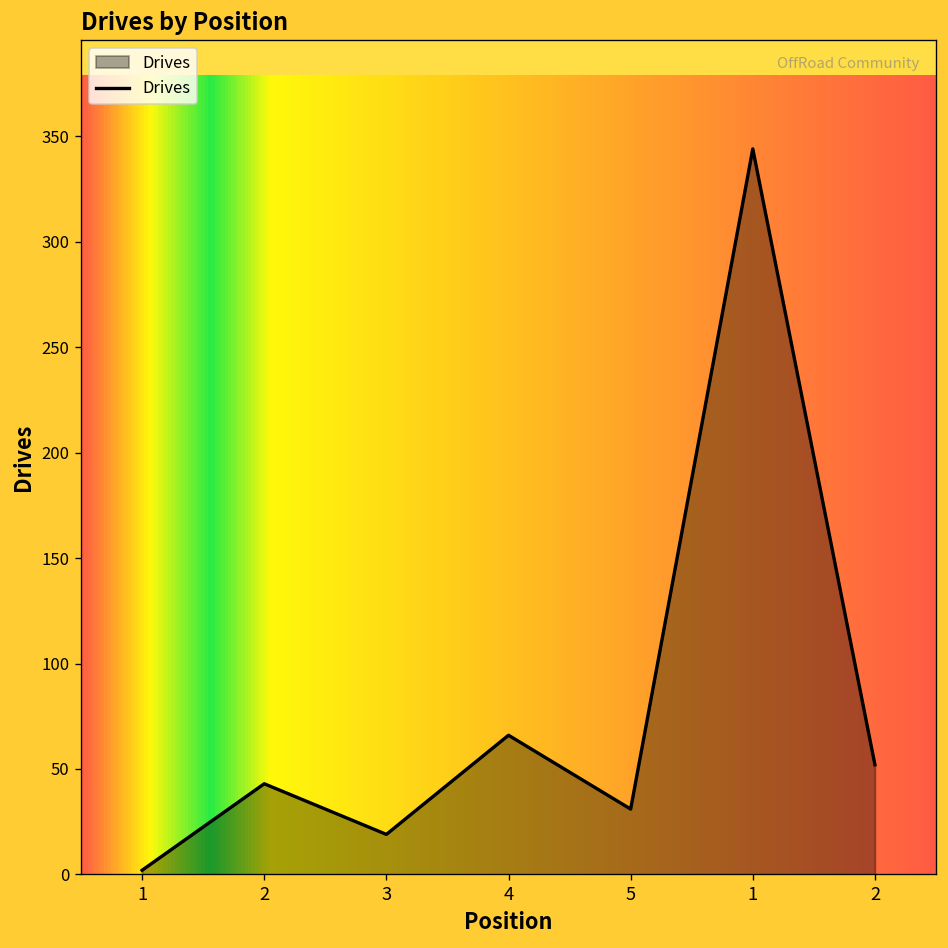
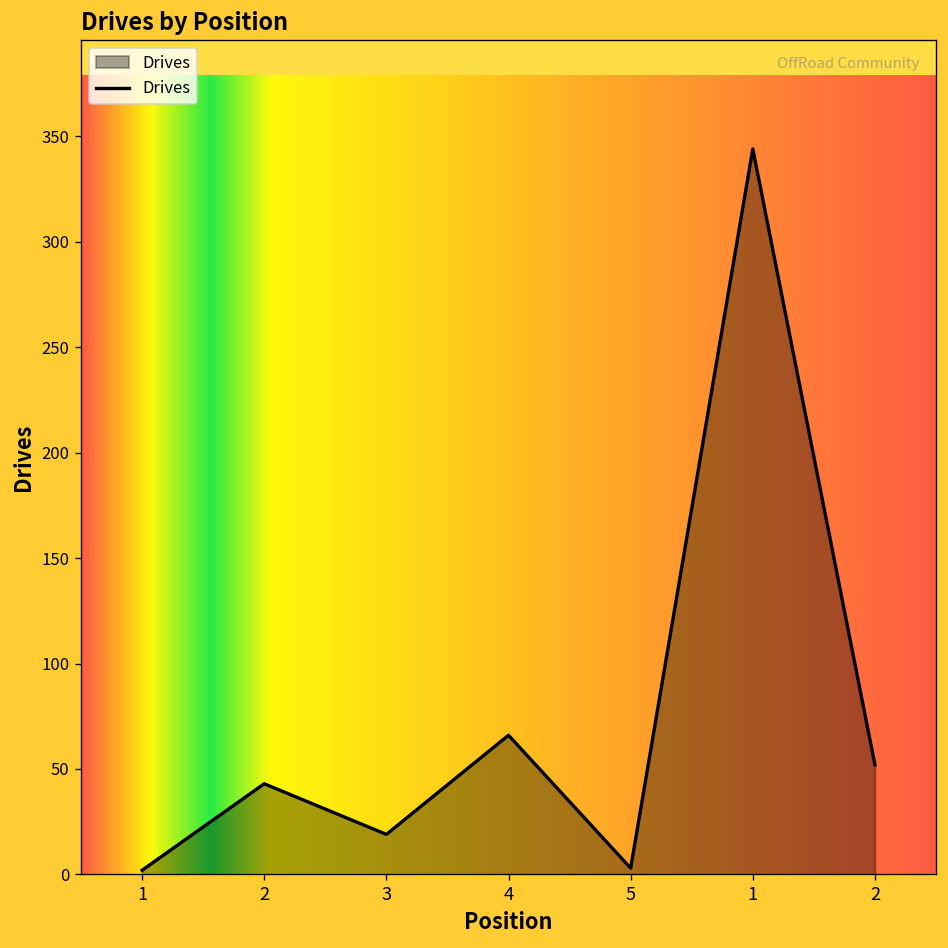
5: 31 -> 3
